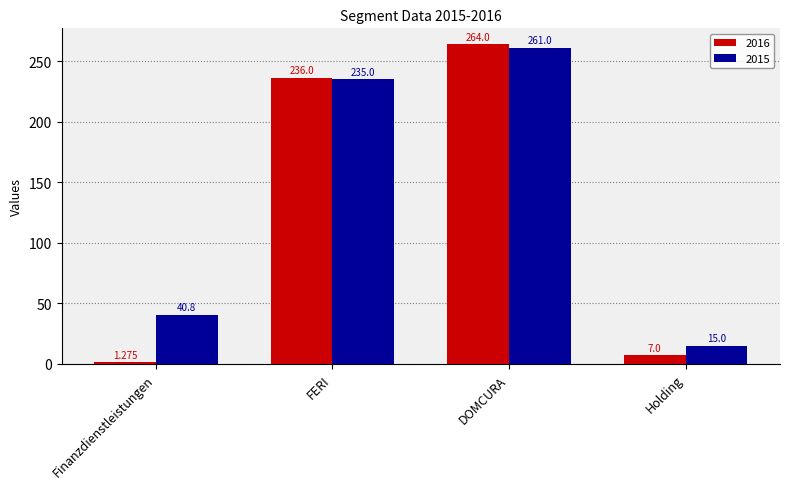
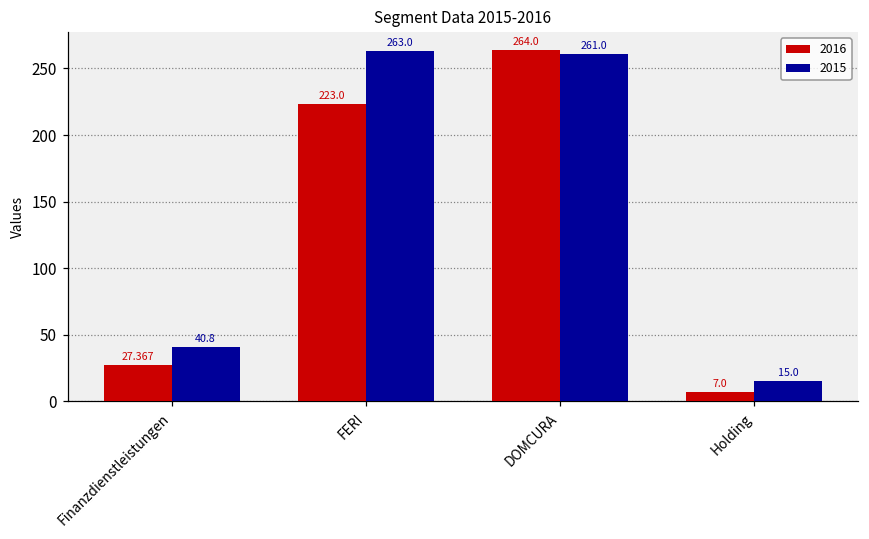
2016, Finanzdienstleistungen: 1.275 -> 27.367
2016, FERI: 236.0 -> 223.0
2015, FERI: 235.0 -> 263.0
